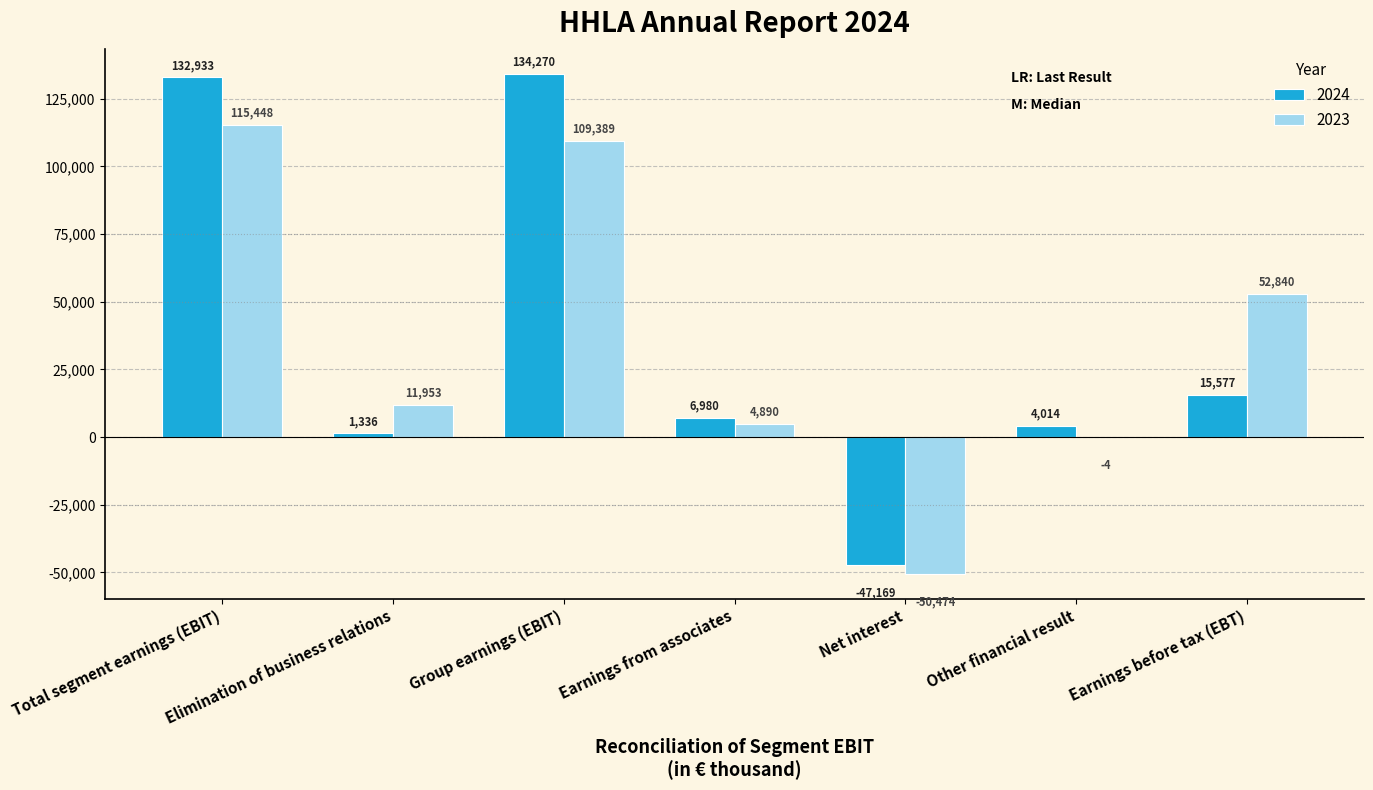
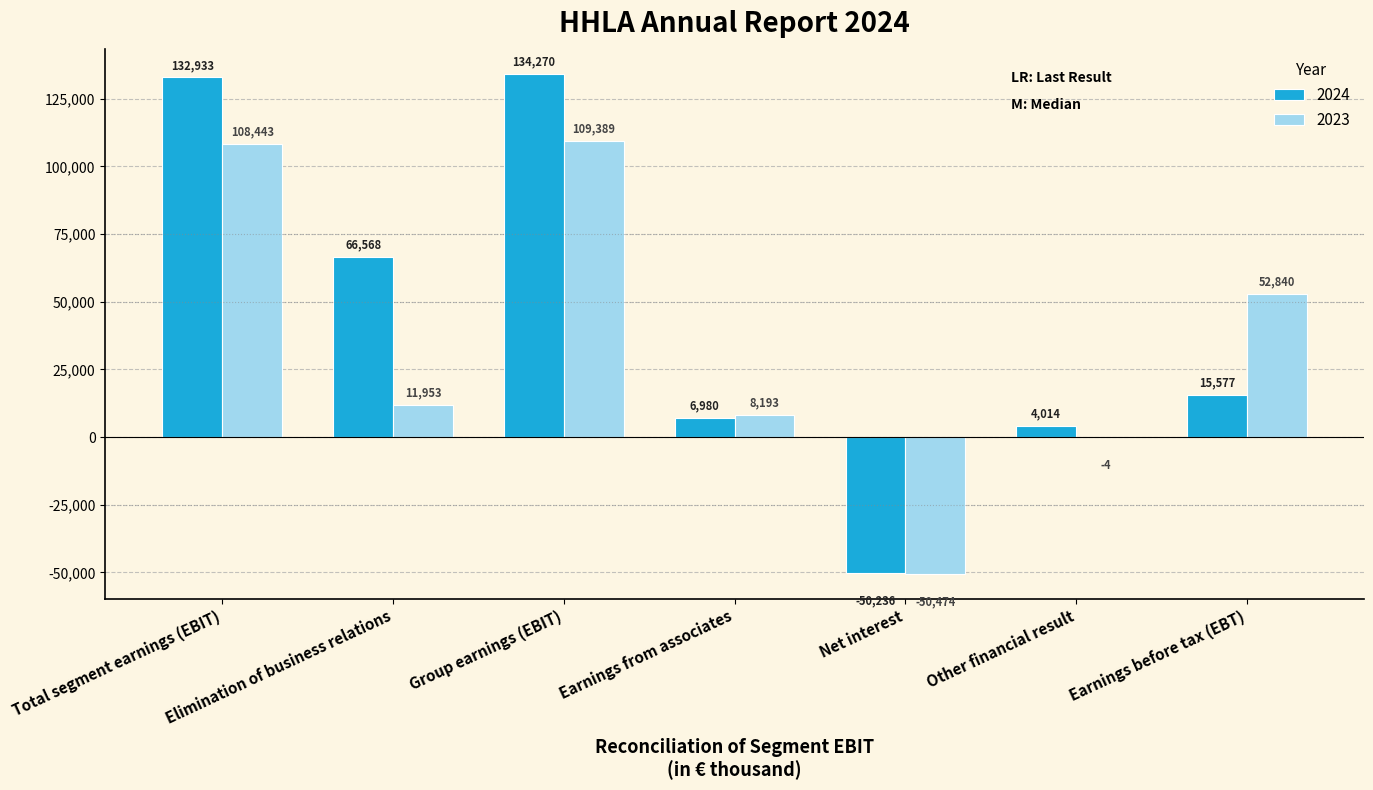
2023, Total segment earnings (EBIT): 115,448 -> 108,443
2024, Elimination of business relations: 1,336 -> 66,568
2023, Earnings from associates: 4,890 -> 8,193
2024, Net interest: -47,169 -> -50,236
